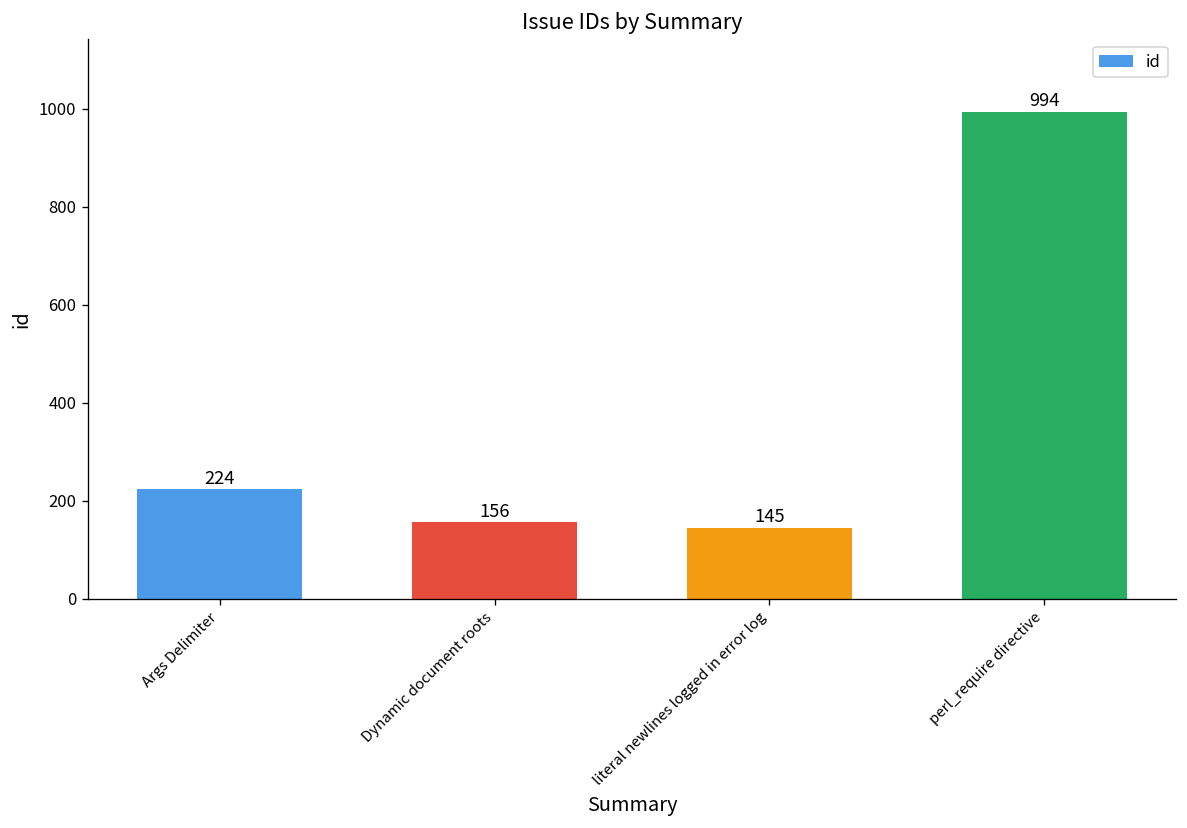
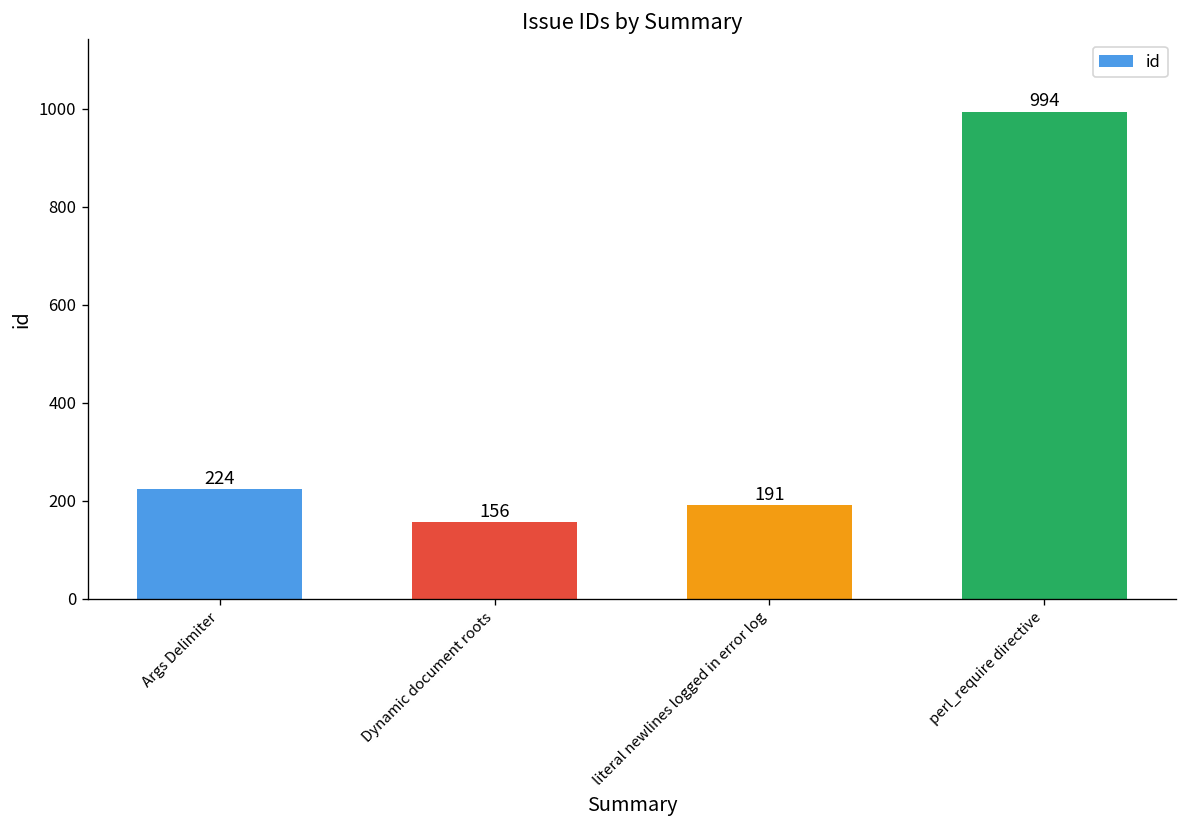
literal newlines logged in error log: 145 -> 191
